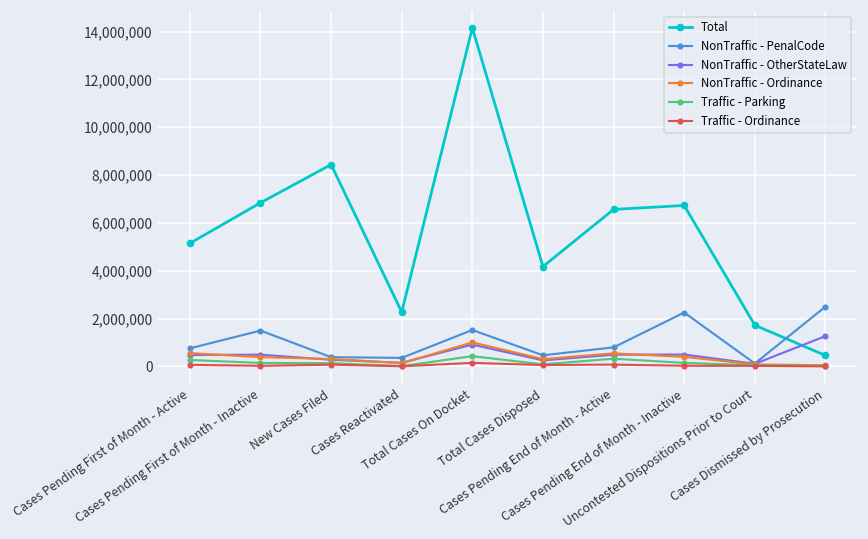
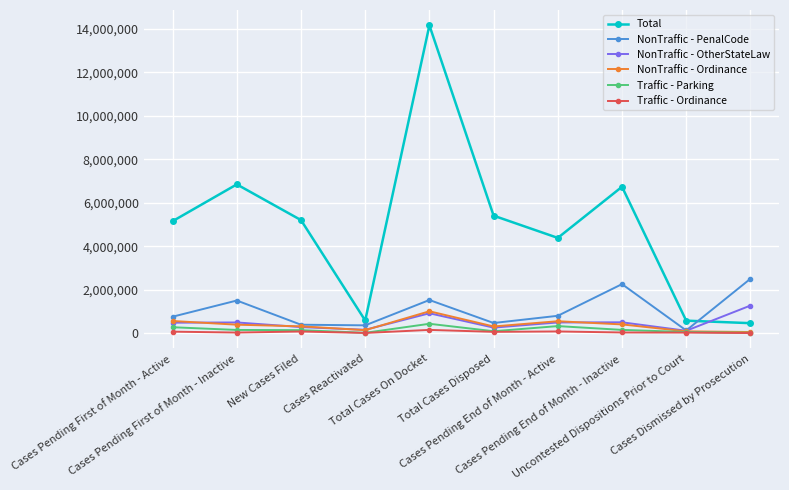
Total, New Cases Filed: 8,400,000 -> 5,200,000
Total, Cases Reactivated: 2,300,000 -> 600,000
Total, Total Cases Disposed: 4,200,000 -> 5,400,000
Total, Cases Pending End of Month - Active: 6,600,000 -> 4,400,000
Total, Uncontested Dispositions Prior to Court: 1,700,000 -> 600,000
